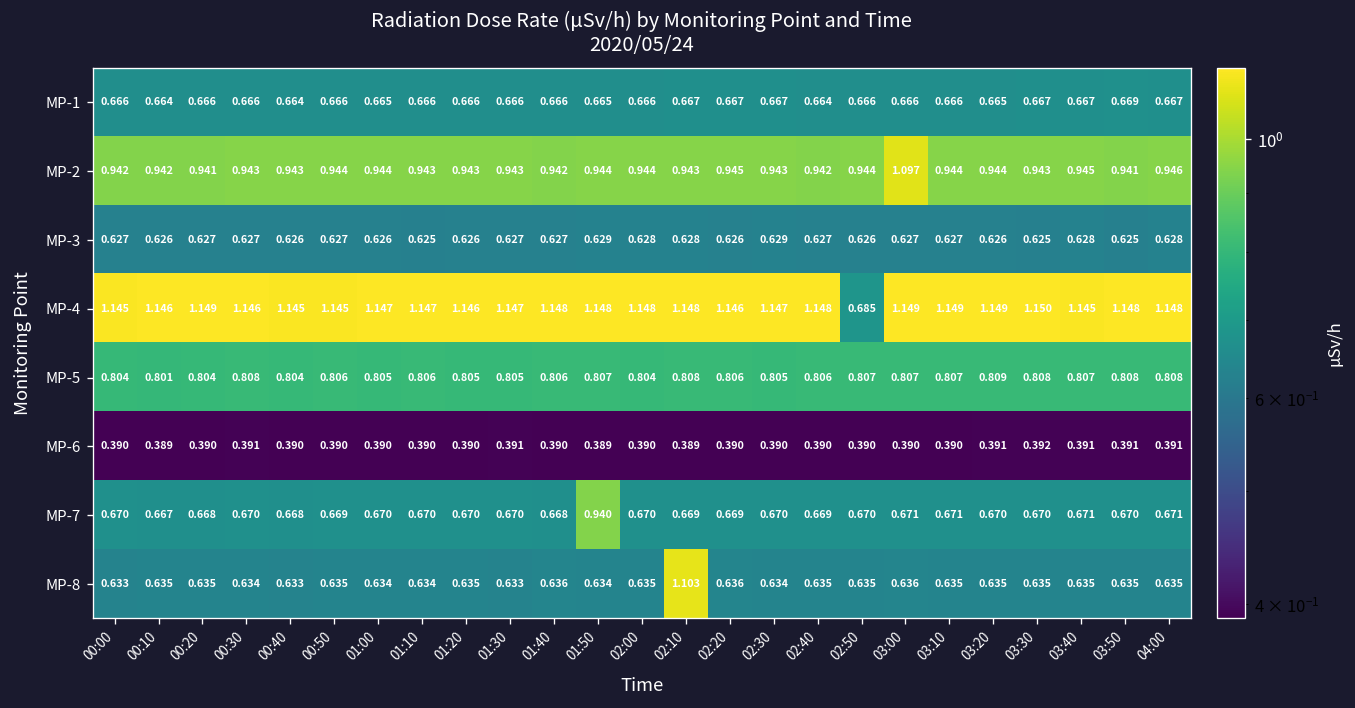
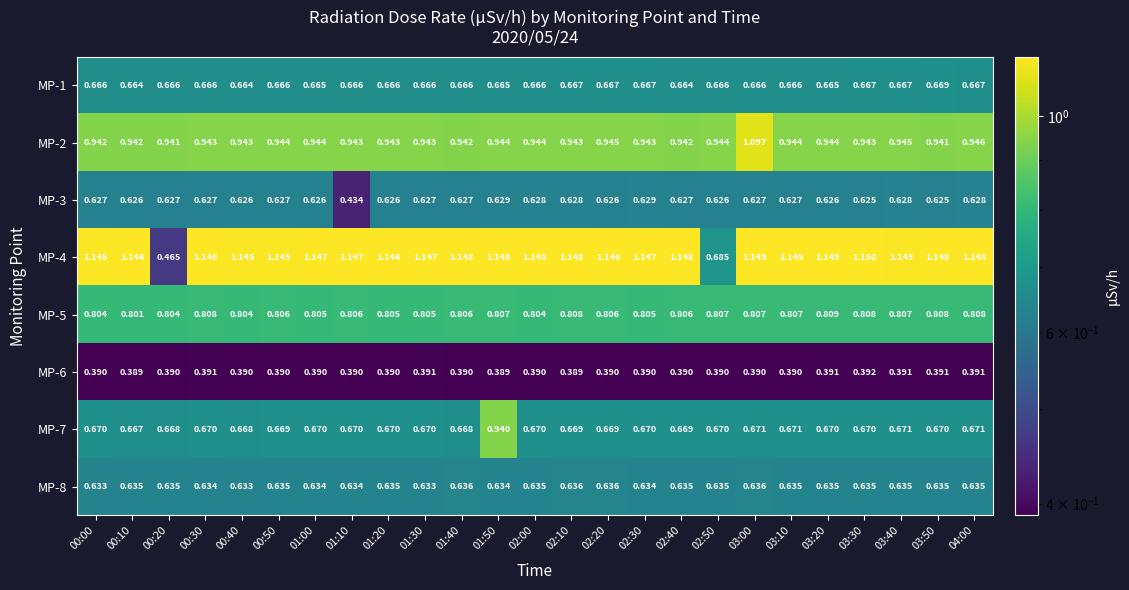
MP-3, 01:10: 0.625 -> 0.434
MP-4, 00:20: 1.149 -> 0.465
MP-8, 02:10: 1.103 -> 0.636
